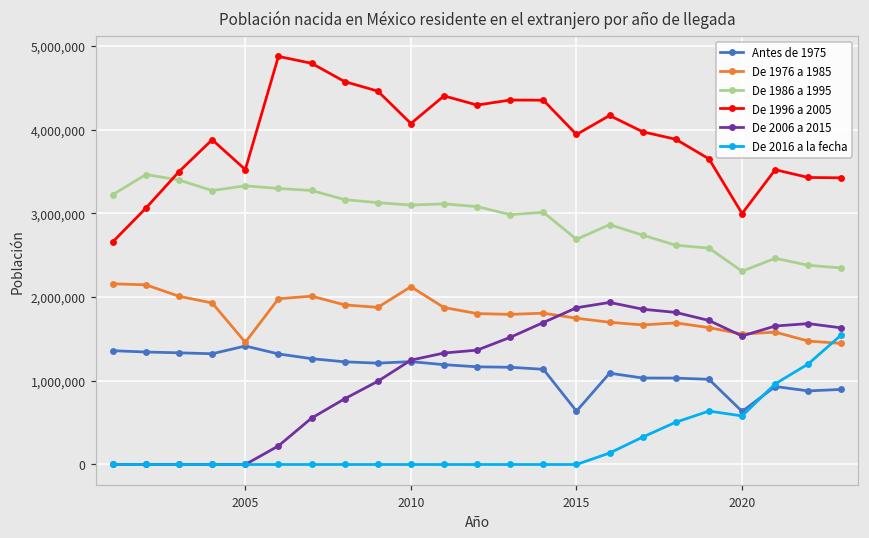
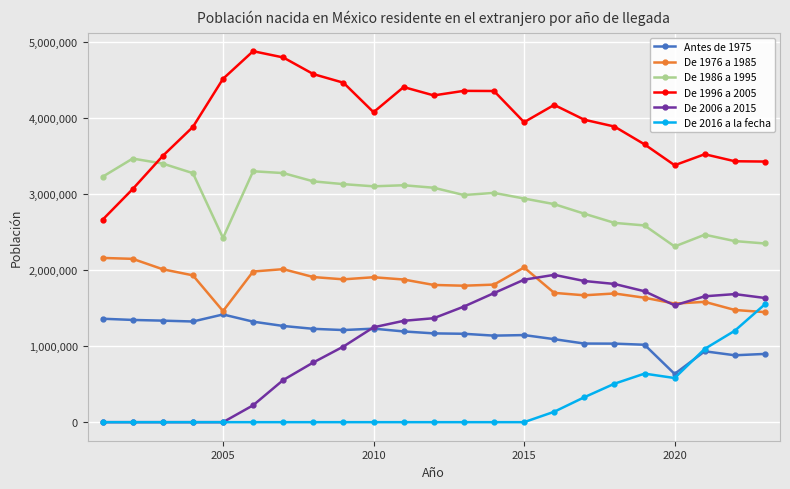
De 1986 a 1995, 2005: 3,300,000 -> 2,400,000
De 1996 a 2005, 2005: 3,500,000 -> 4,500,000
De 1976 a 1985, 2010: 2,100,000 -> 1,900,000
Antes de 1975, 2015: 600,000 -> 1,100,000
De 1976 a 1985, 2015: 1,700,000 -> 2,000,000
De 1986 a 1995, 2015: 2,700,000 -> 2,900,000
De 1996 a 2005, 2020: 3,000,000 -> 3,400,000
